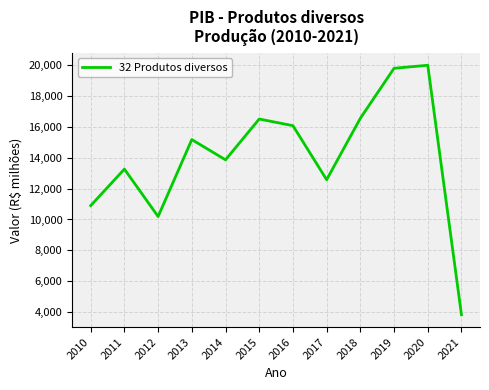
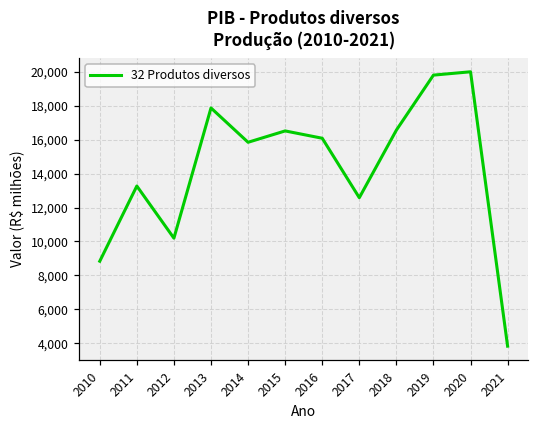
2010: 10,900 -> 8,800
2013: 15,200 -> 17,900
2014: 13,900 -> 15,800
